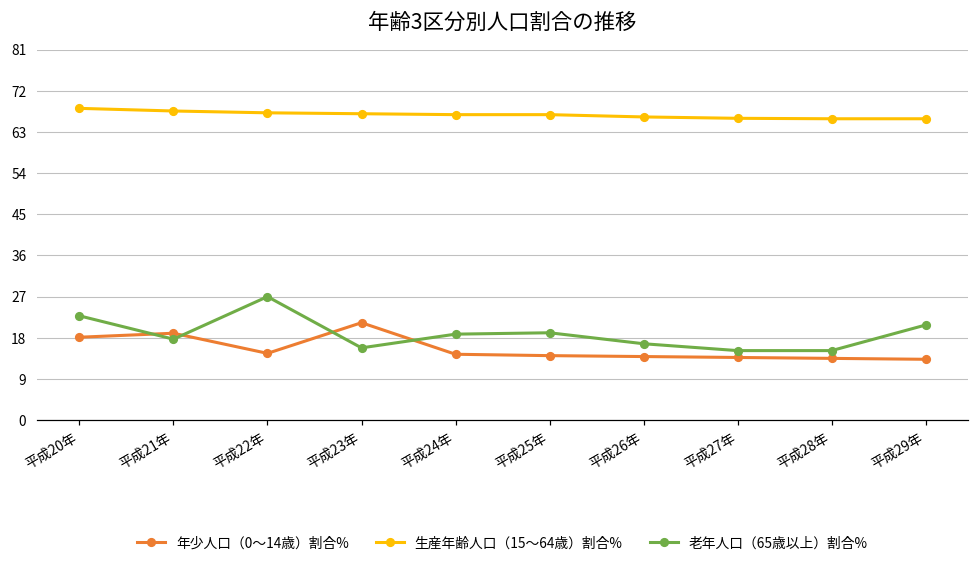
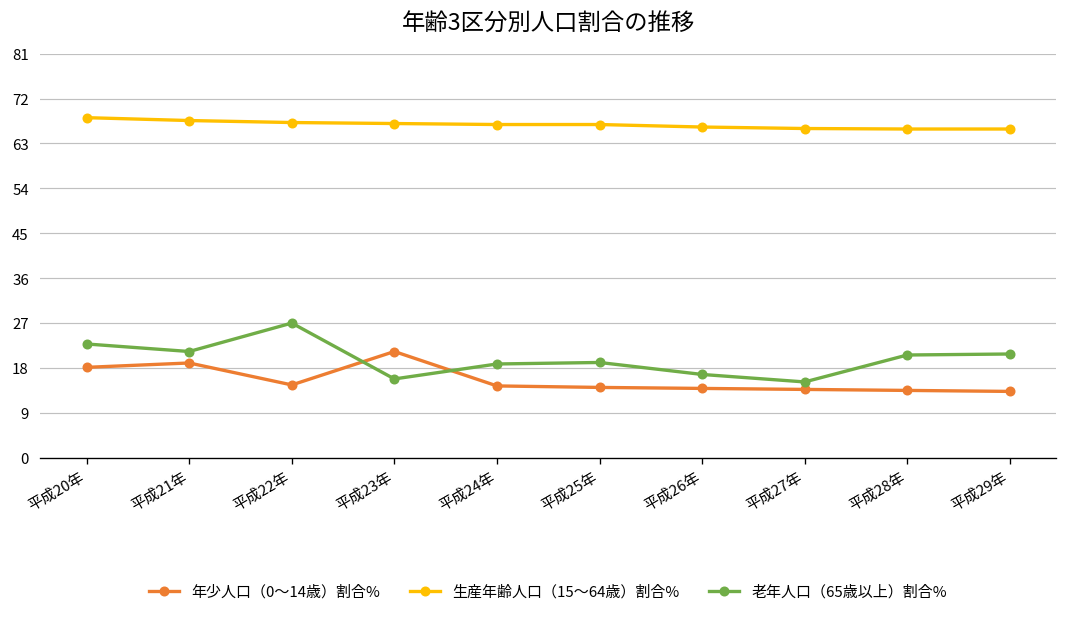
老年人口（65歳以上）割合%, 平成21年: 18 -> 21
老年人口（65歳以上）割合%, 平成28年: 15 -> 21
